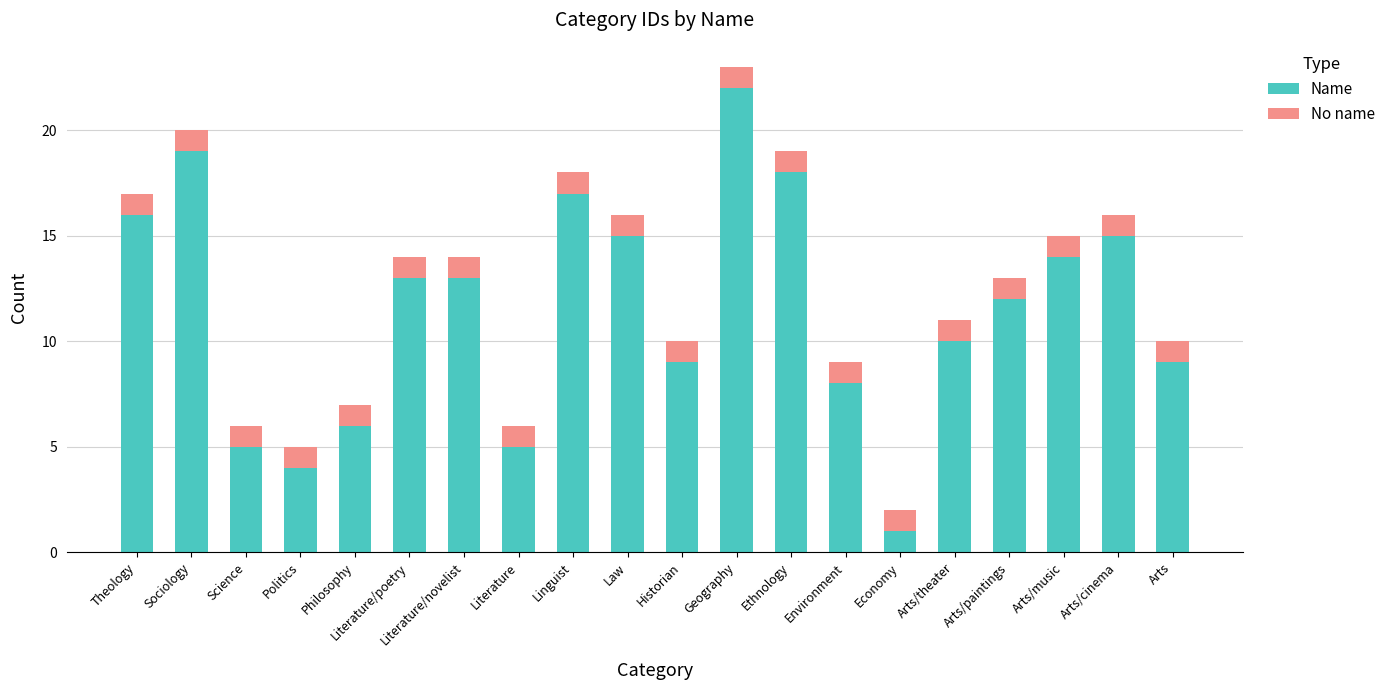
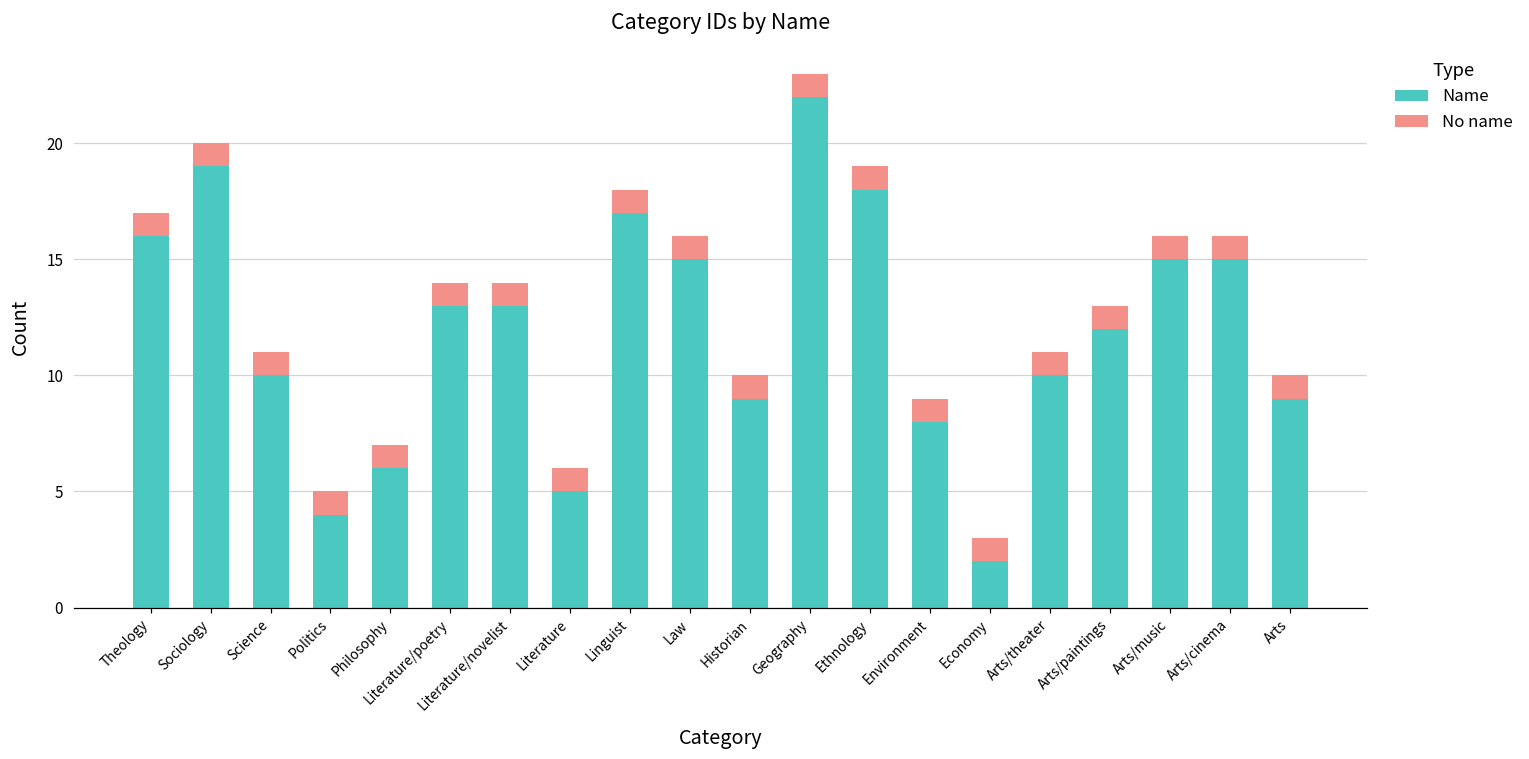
Name, Science: 5 -> 10
Name, Economy: 1 -> 2
Name, Arts/music: 14 -> 15
